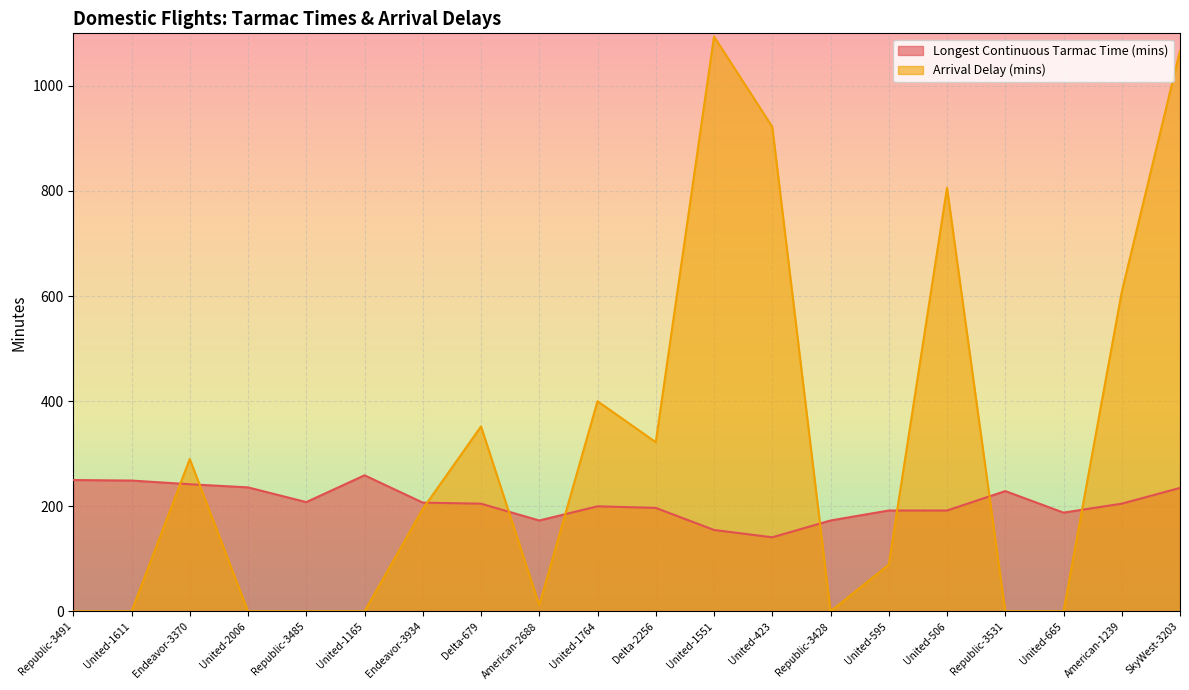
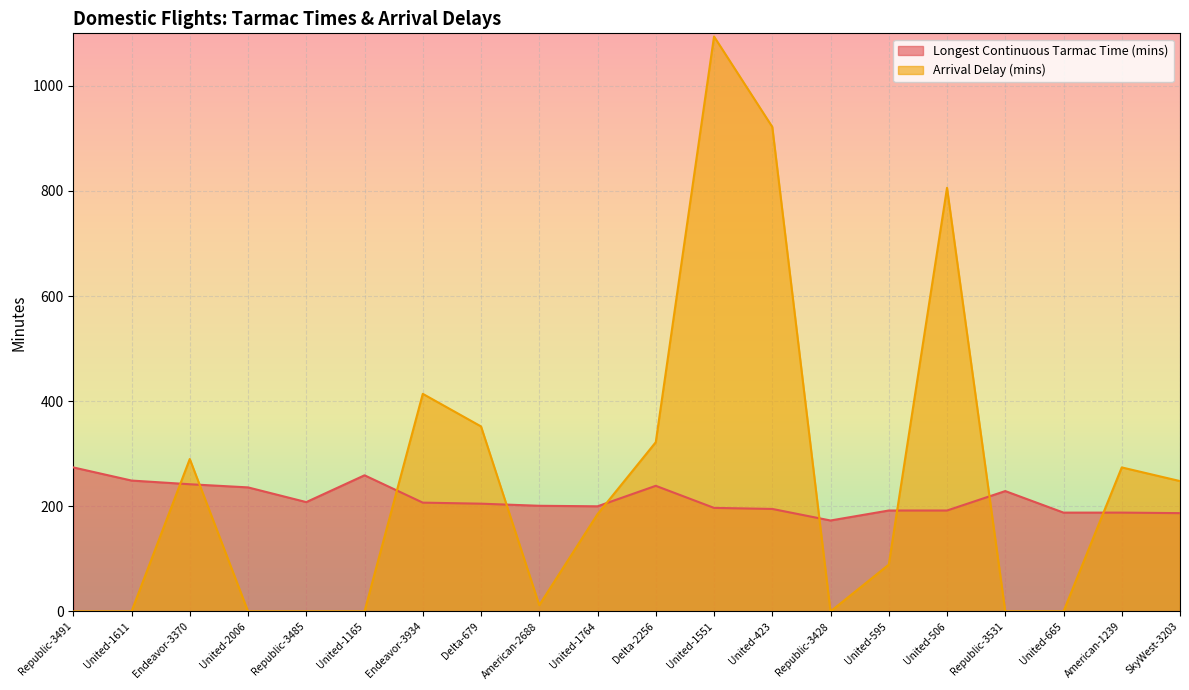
Longest Continuous Tarmac Time (mins), Republic-3491: 250 -> 270
Arrival Delay (mins), Endeavor-3934: 200 -> 410
Longest Continuous Tarmac Time (mins), American-2688: 170 -> 200
Arrival Delay (mins), United-1764: 400 -> 190
Longest Continuous Tarmac Time (mins), Delta-2256: 200 -> 240
Longest Continuous Tarmac Time (mins), United-1551: 160 -> 200
Longest Continuous Tarmac Time (mins), United-423: 140 -> 200
Longest Continuous Tarmac Time (mins), American-1239: 210 -> 190
Arrival Delay (mins), American-1239: 610 -> 270
Longest Continuous Tarmac Time (mins), SkyWest-3203: 240 -> 190
Arrival Delay (mins), SkyWest-3203: 1070 -> 250
